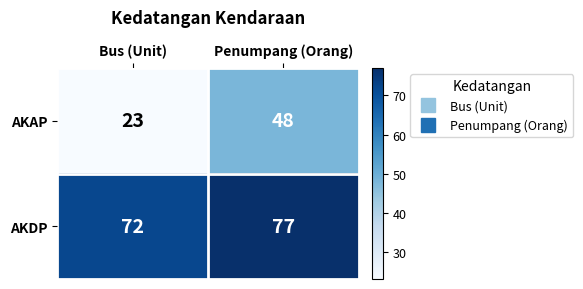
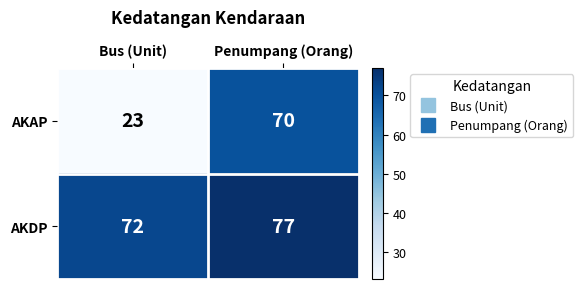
AKAP, Penumpang (Orang): 48 -> 70
